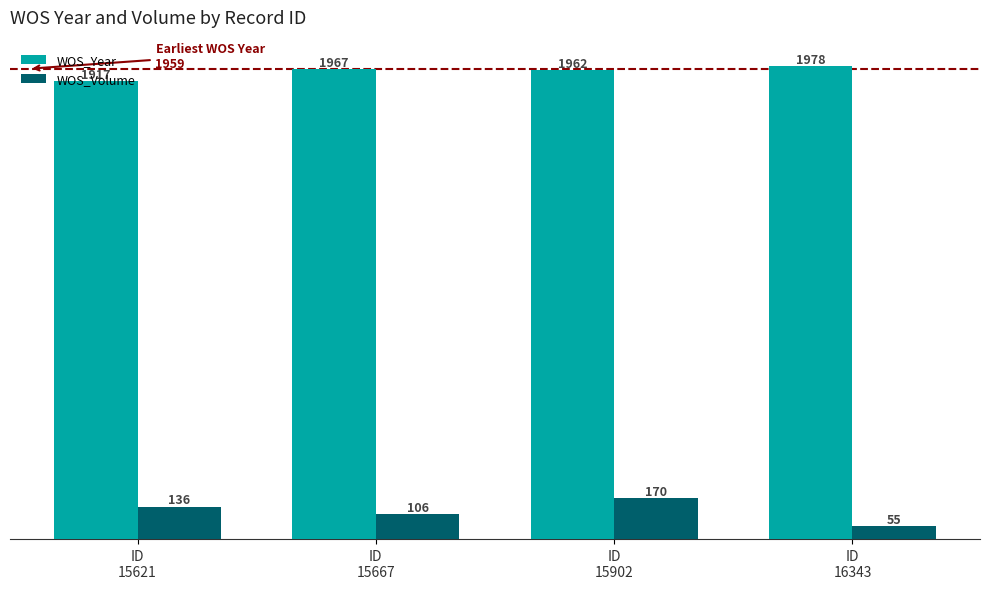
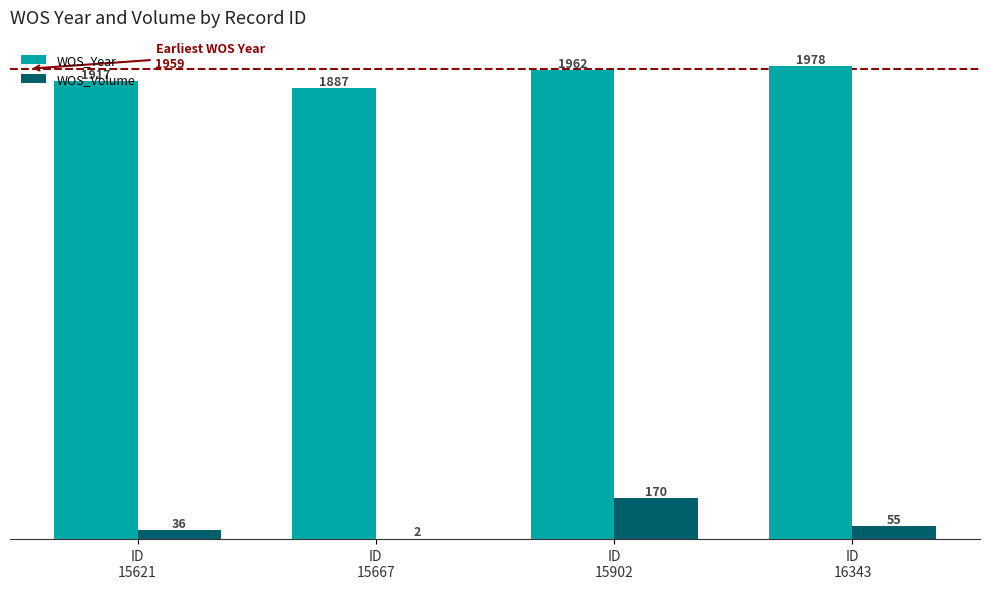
WOS_Volume, ID 15621: 136 -> 36
WOS_Year, ID 15667: 1967 -> 1887
WOS_Volume, ID 15667: 106 -> 2
